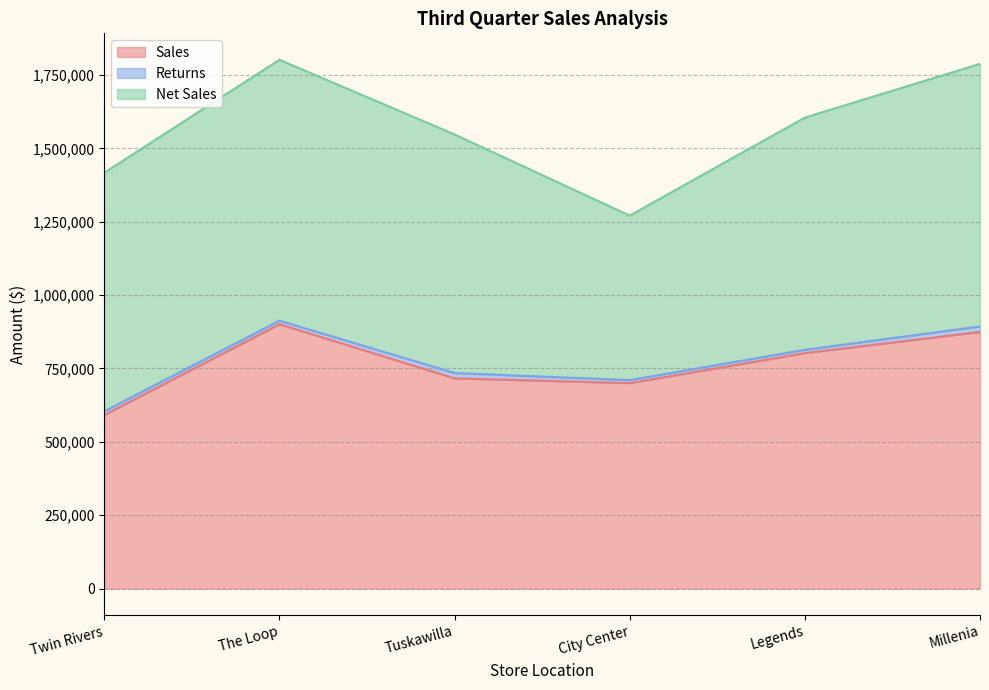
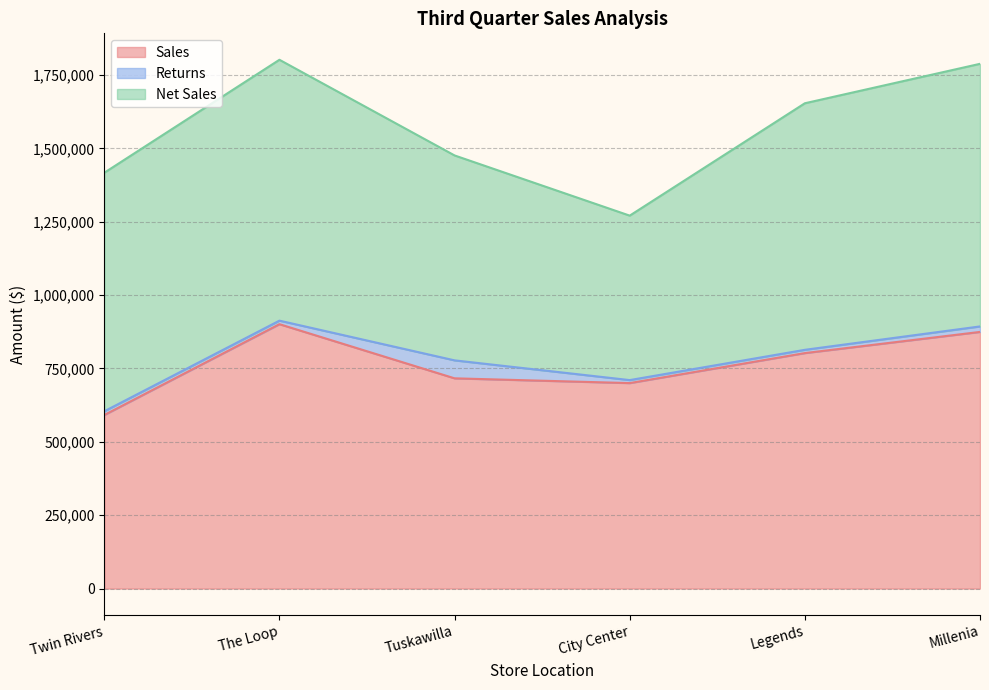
Returns, Tuskawilla: 20,000 -> 60,000
Net Sales, Tuskawilla: 810,000 -> 700,000
Net Sales, Legends: 790,000 -> 840,000
